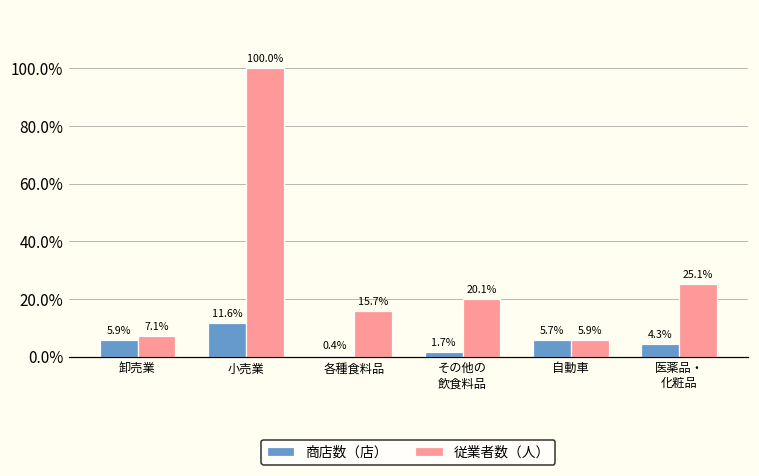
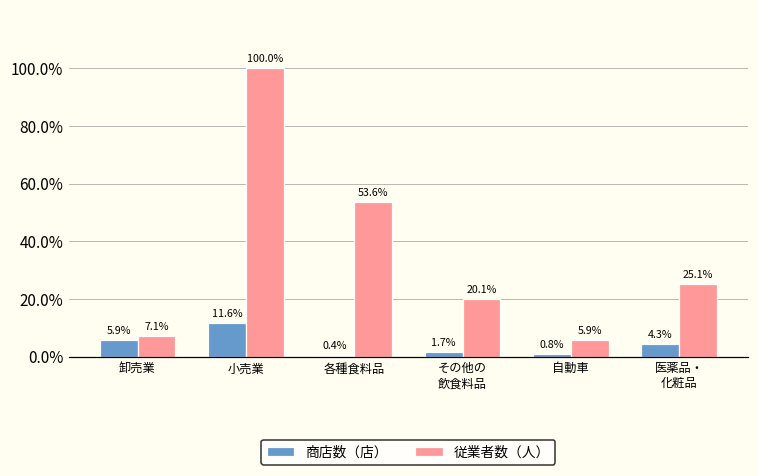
従業者数（人）, 各種食料品: 15.7% -> 53.6%
商店数（店）, 自動車: 5.7% -> 0.8%
